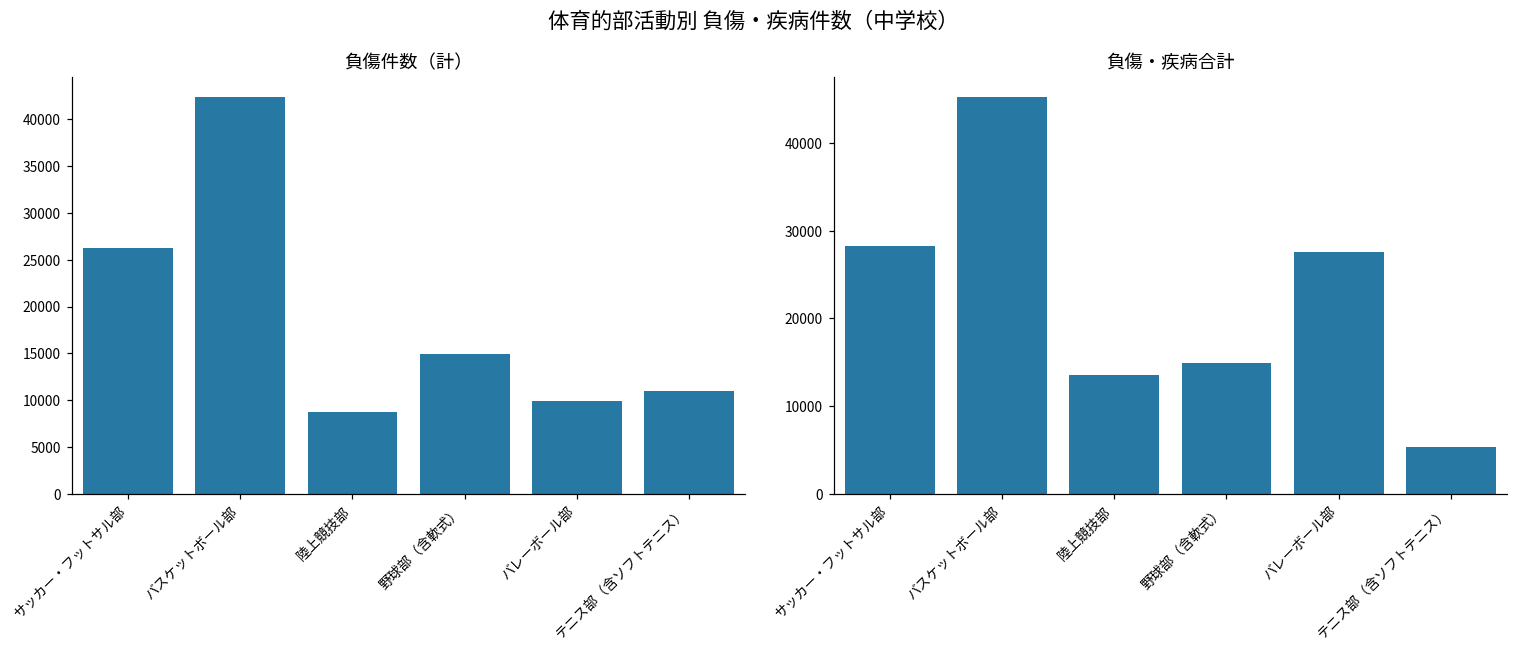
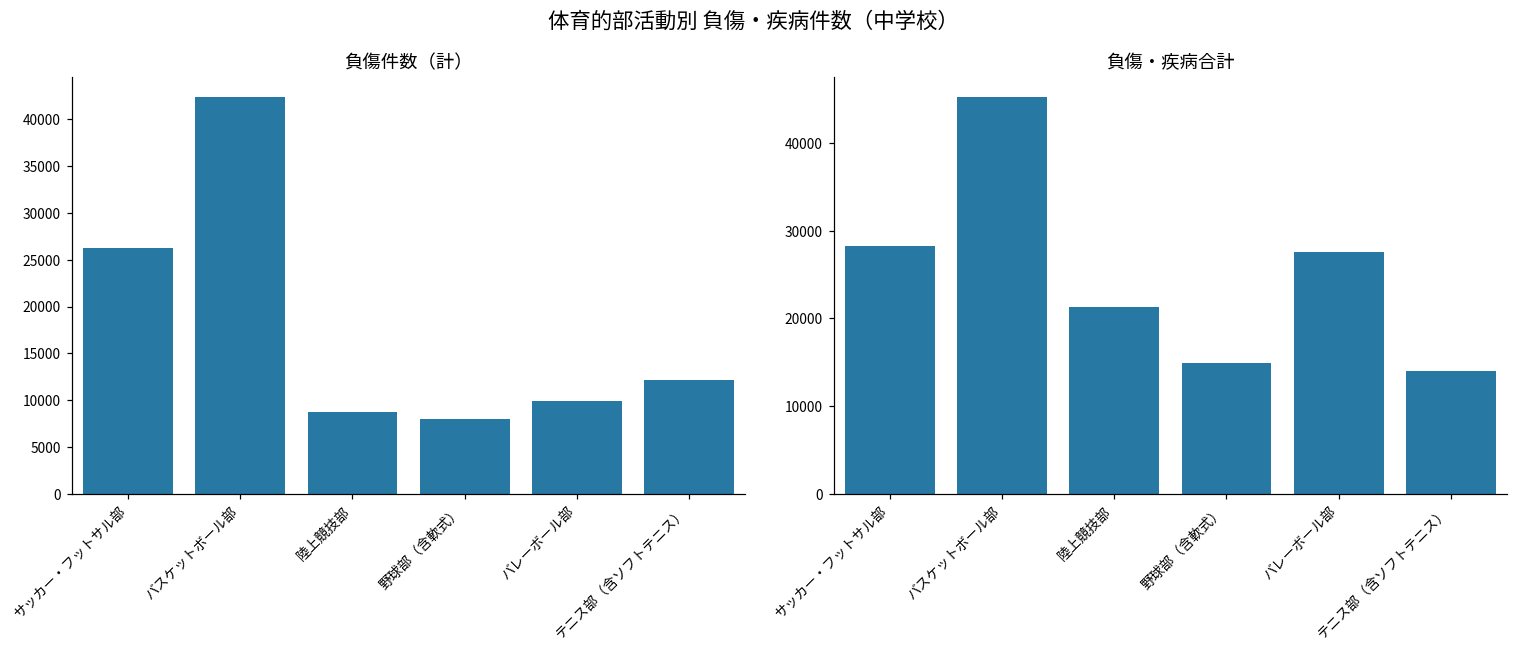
負傷件数（計）, 野球部（含軟式）: 15000 -> 8000
負傷件数（計）, テニス部（含ソフトテニス）: 11000 -> 12000
負傷・疾病合計, 陸上競技部: 14000 -> 21000
負傷・疾病合計, テニス部（含ソフトテニス）: 5000 -> 14000
